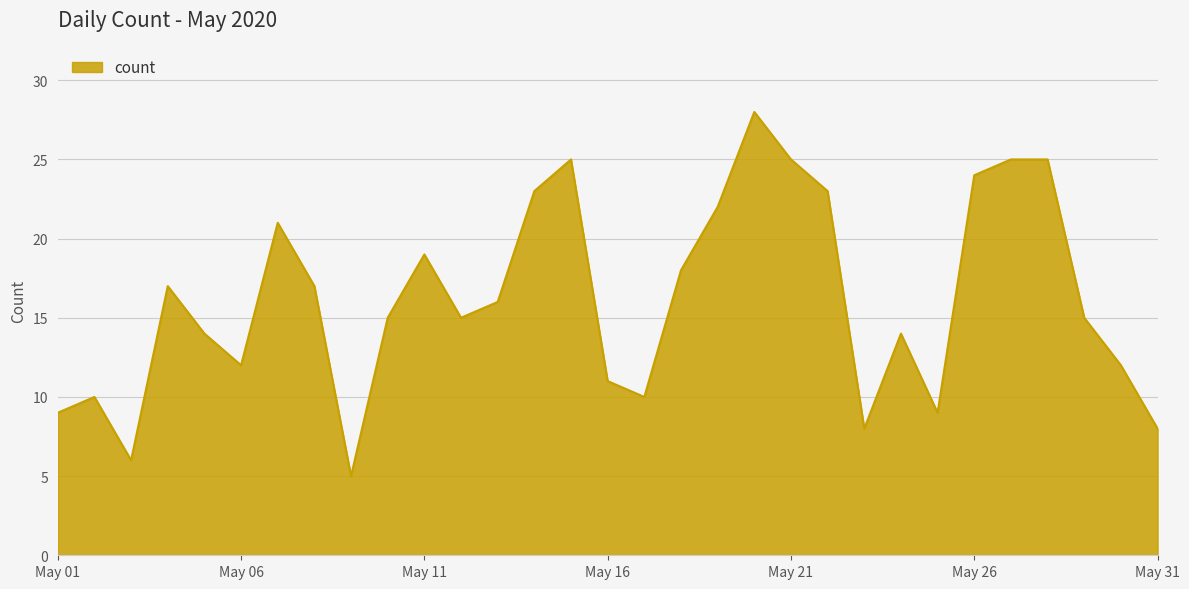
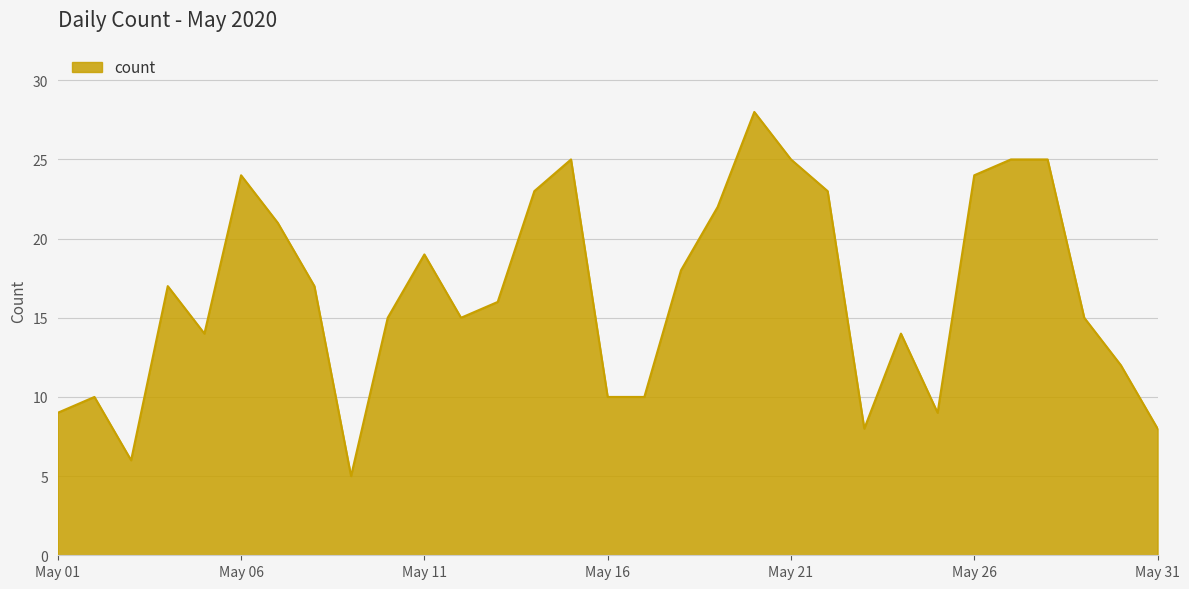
May 06: 12 -> 24
May 16: 11 -> 10
